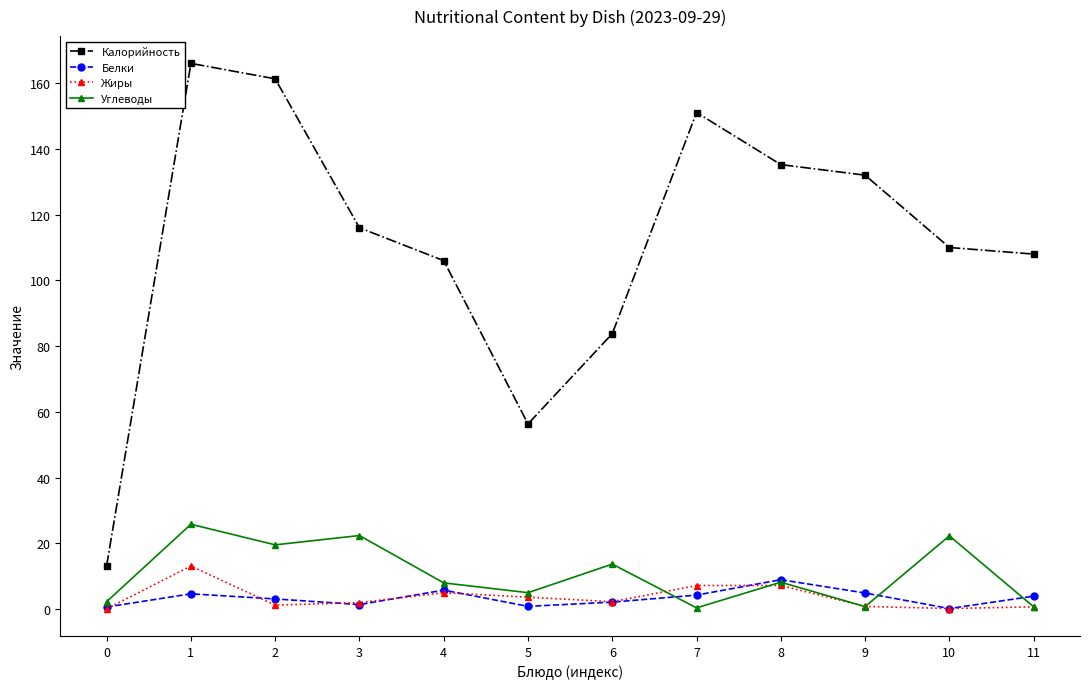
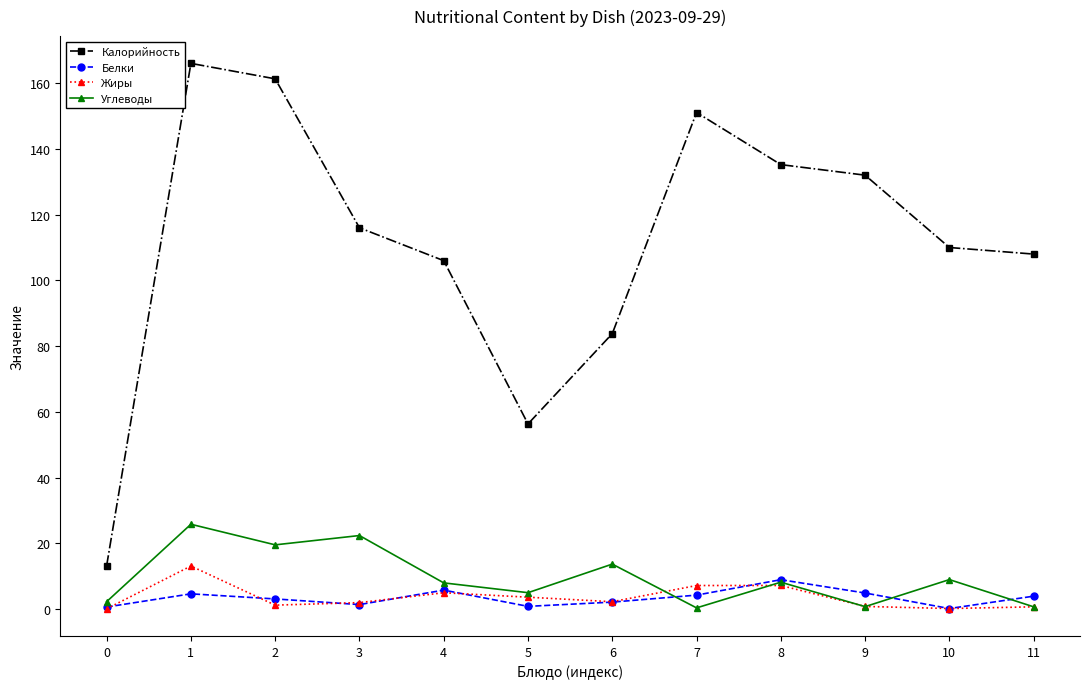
Углеводы, 10: 22 -> 9
